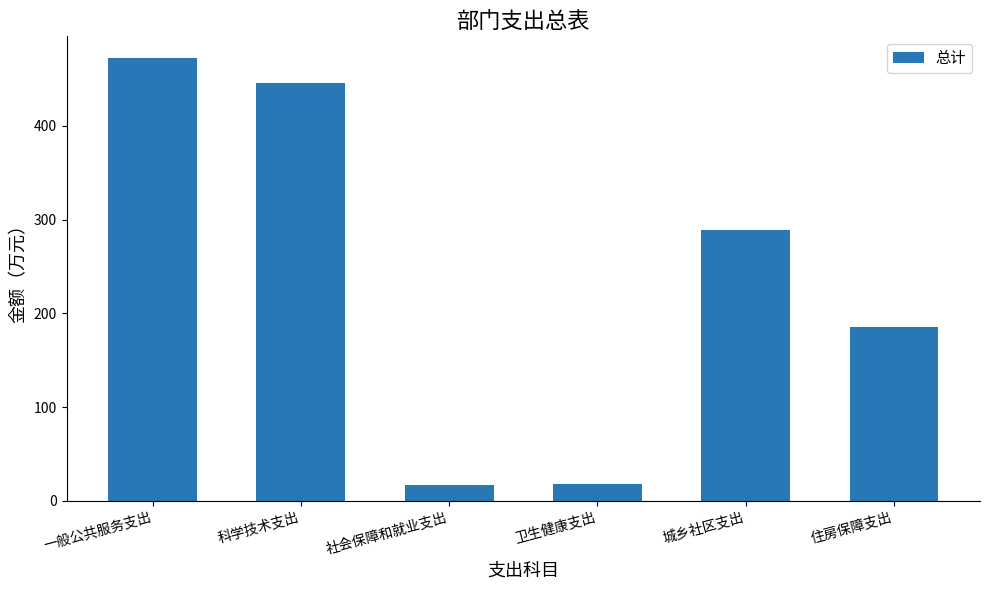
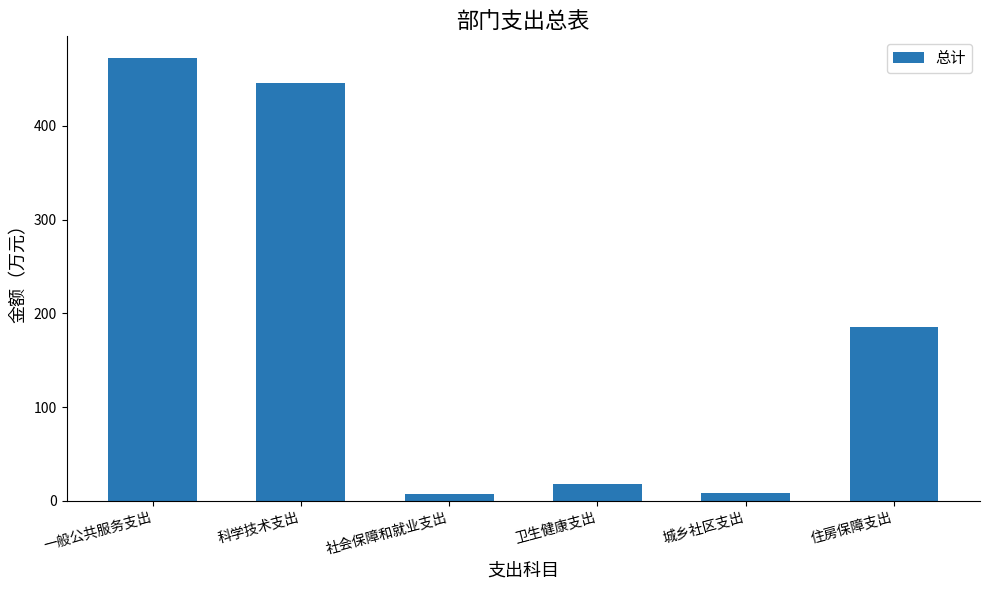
社会保障和就业支出: 20 -> 10
城乡社区支出: 290 -> 10
